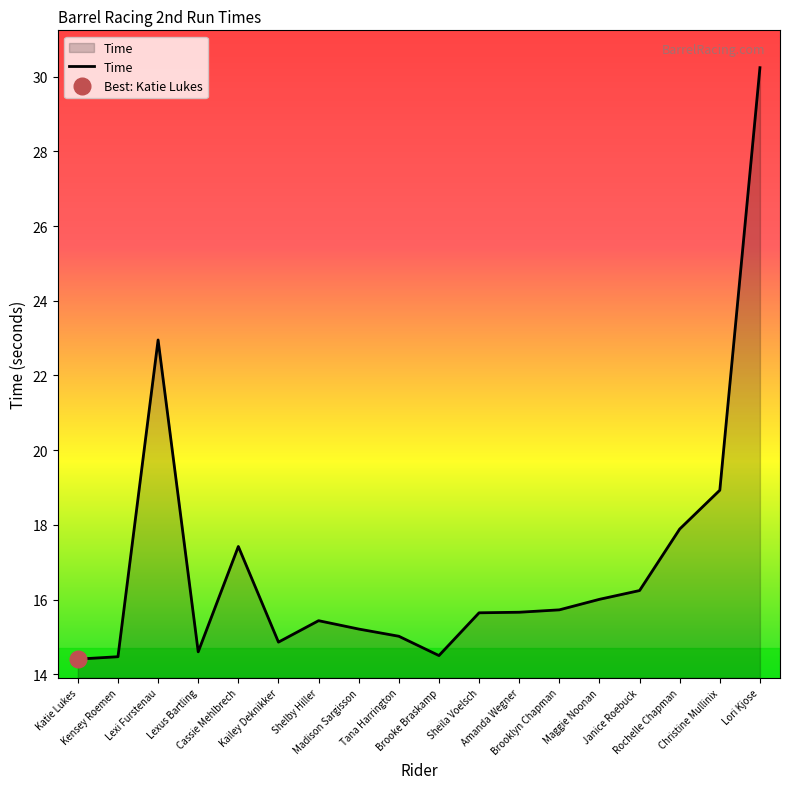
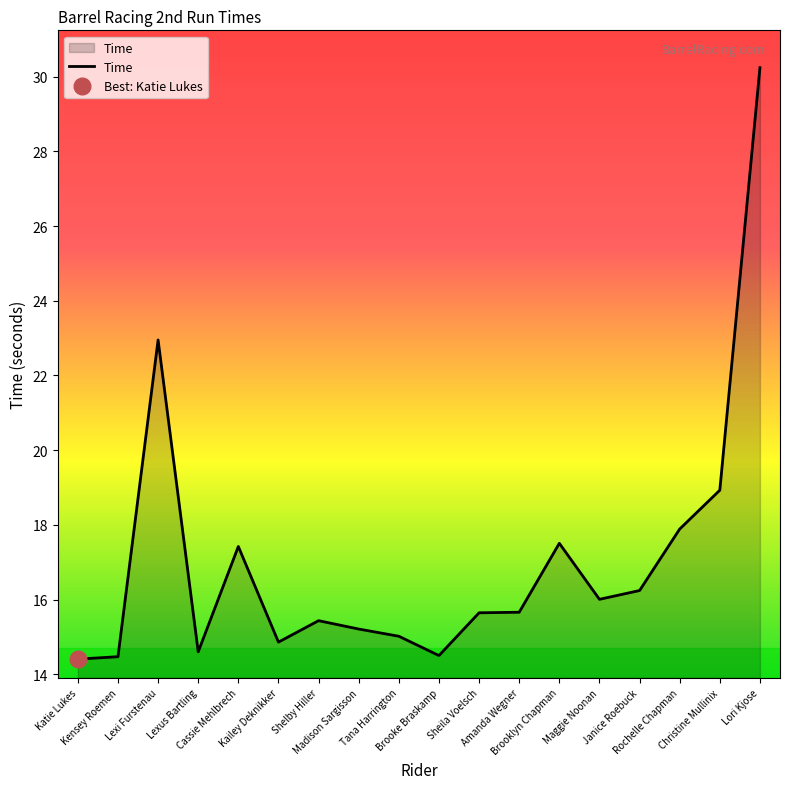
Time, Brooklyn Chapman: 15.7 -> 17.5
